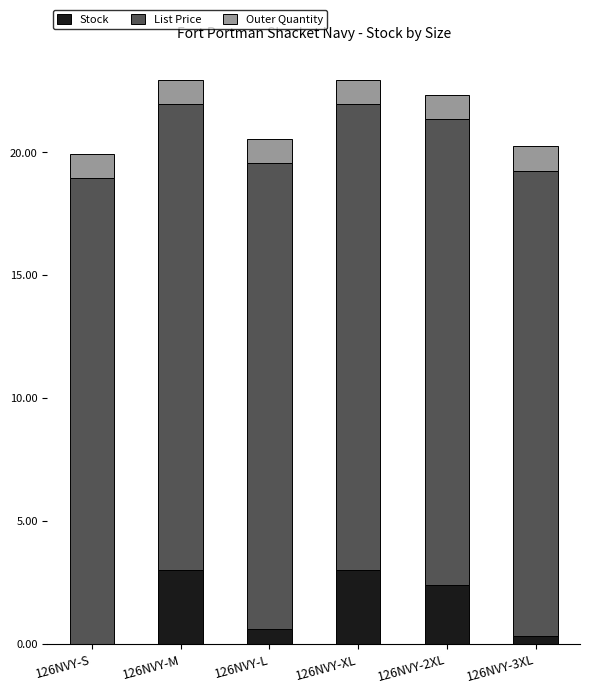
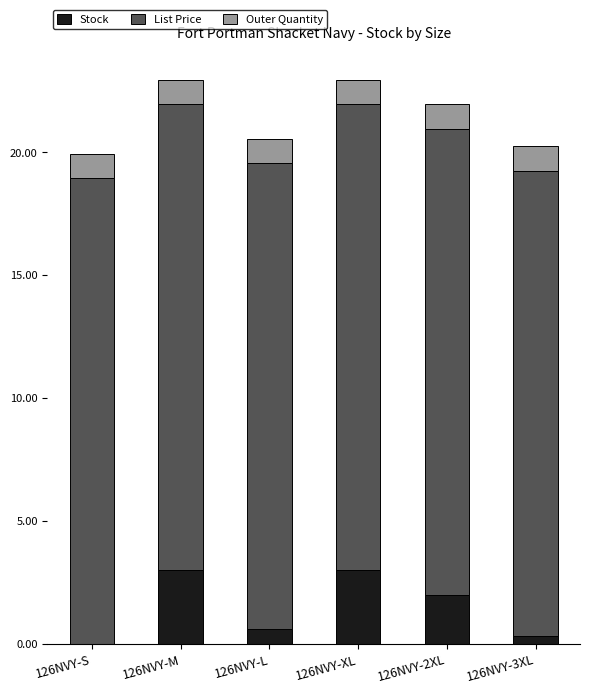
Stock, 126NVY-2XL: 2.4 -> 2.0
